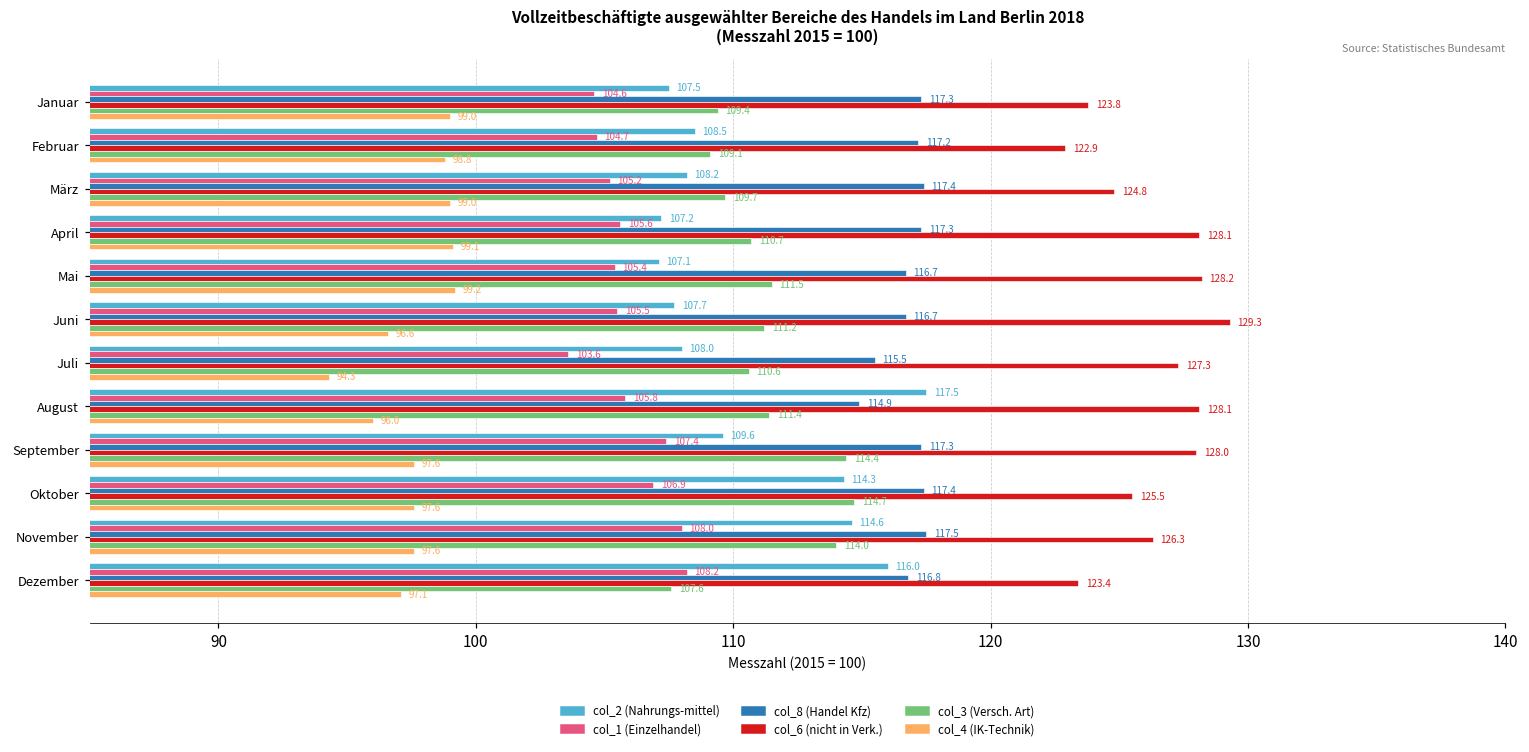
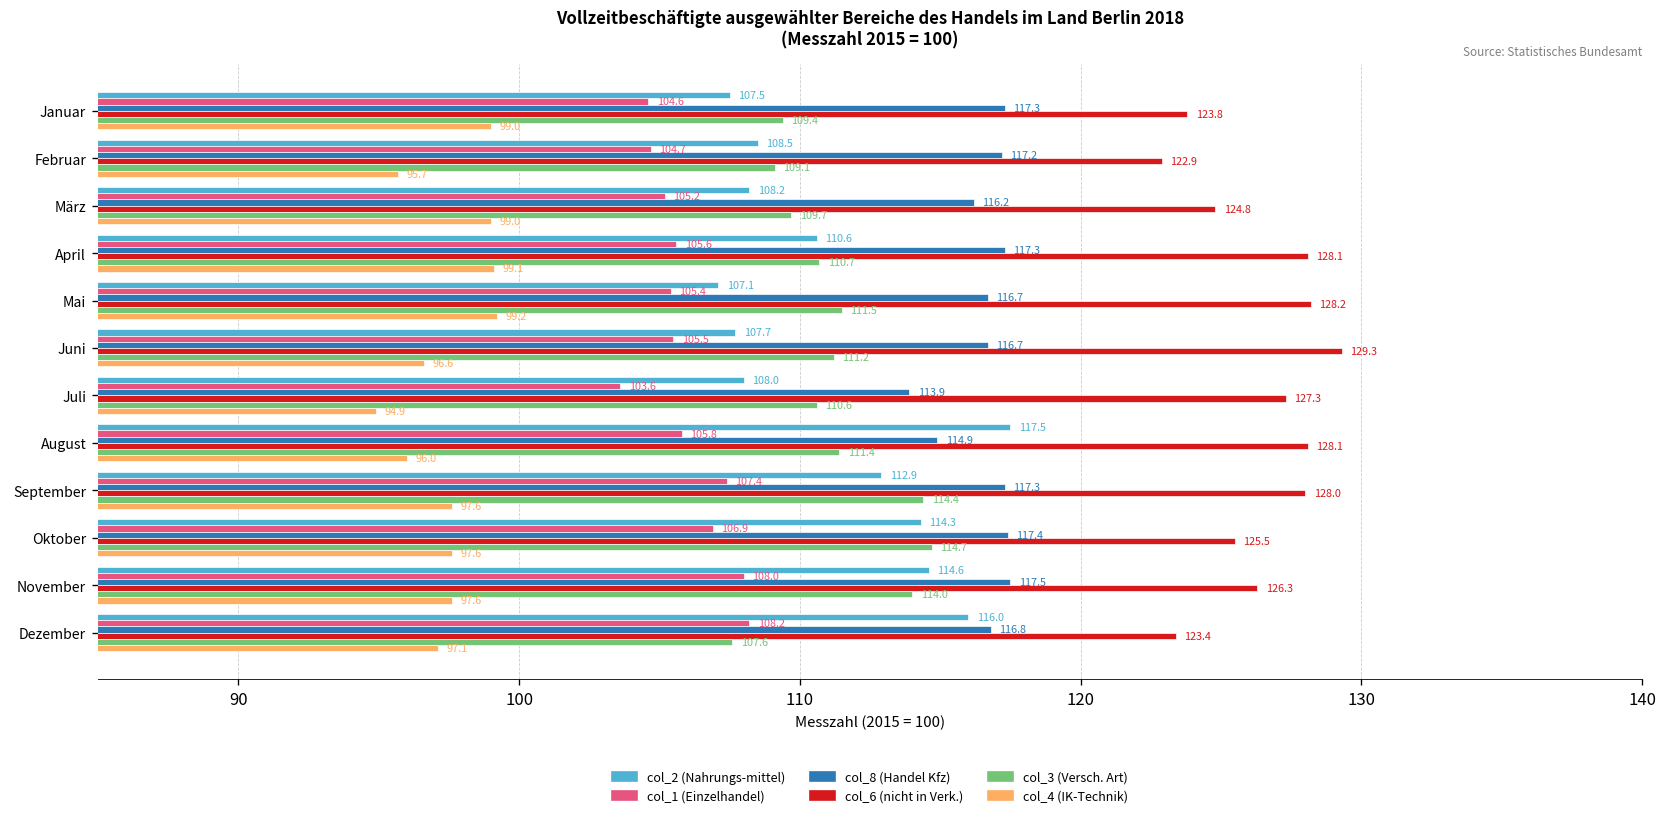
col_4 (IK-Technik), Februar: 98.8 -> 95.7
col_8 (Handel Kfz), März: 117.4 -> 116.2
col_2 (Nahrungs­mittel), April: 107.2 -> 110.6
col_8 (Handel Kfz), Juli: 115.5 -> 113.9
col_4 (IK-Technik), Juli: 94.3 -> 94.9
col_2 (Nahrungs­mittel), September: 109.6 -> 112.9
